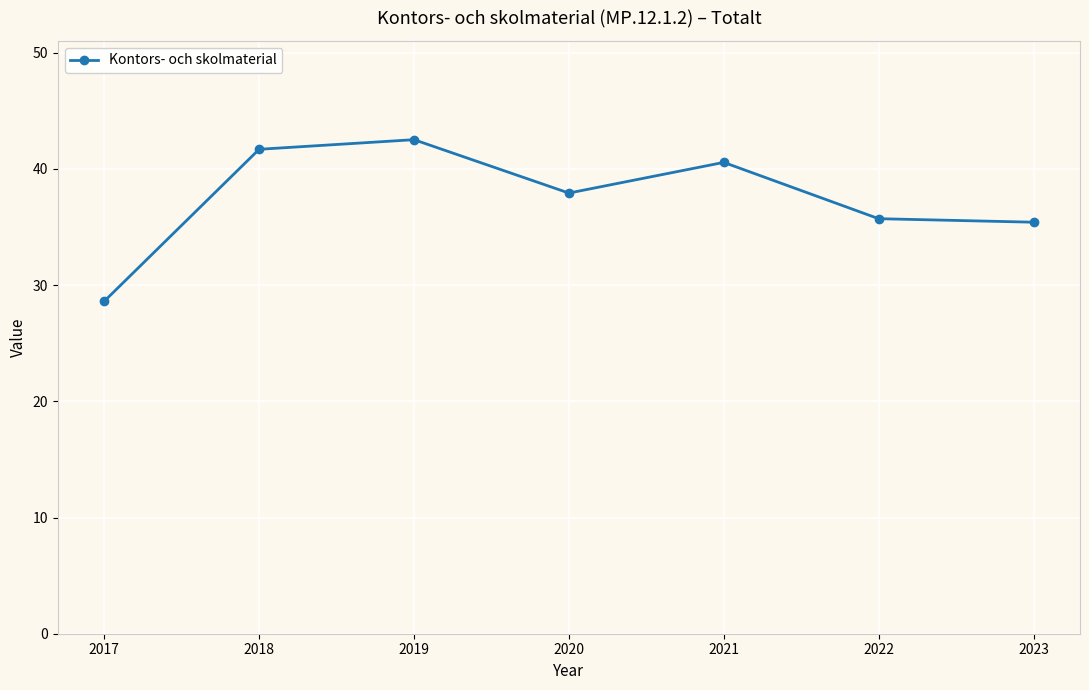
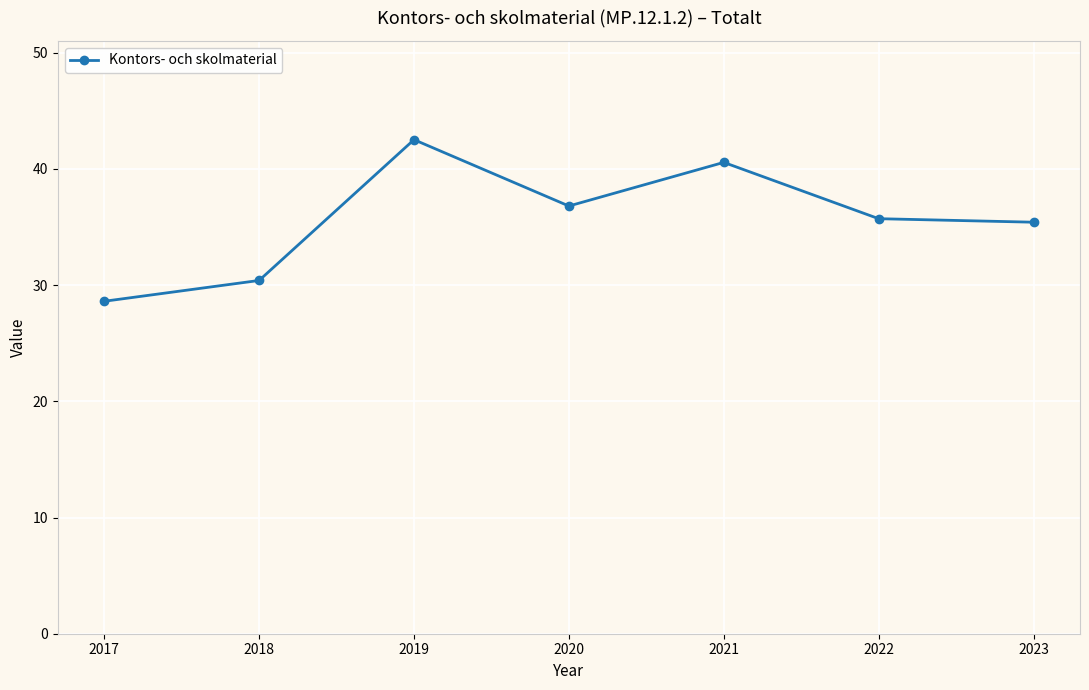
2018: 41.7 -> 30.4
2020: 37.9 -> 36.8
